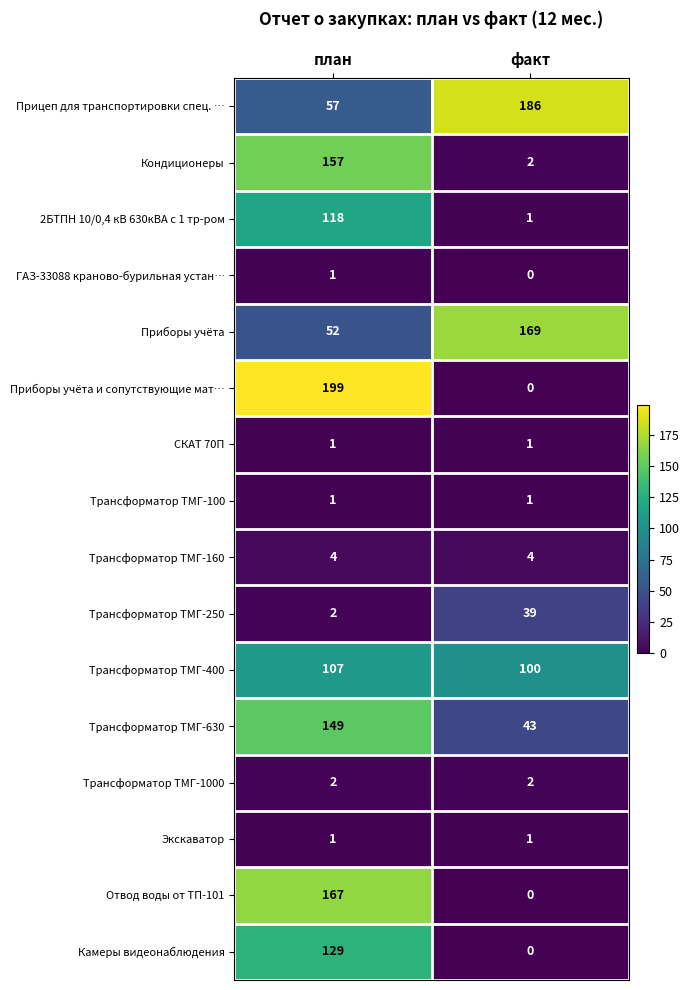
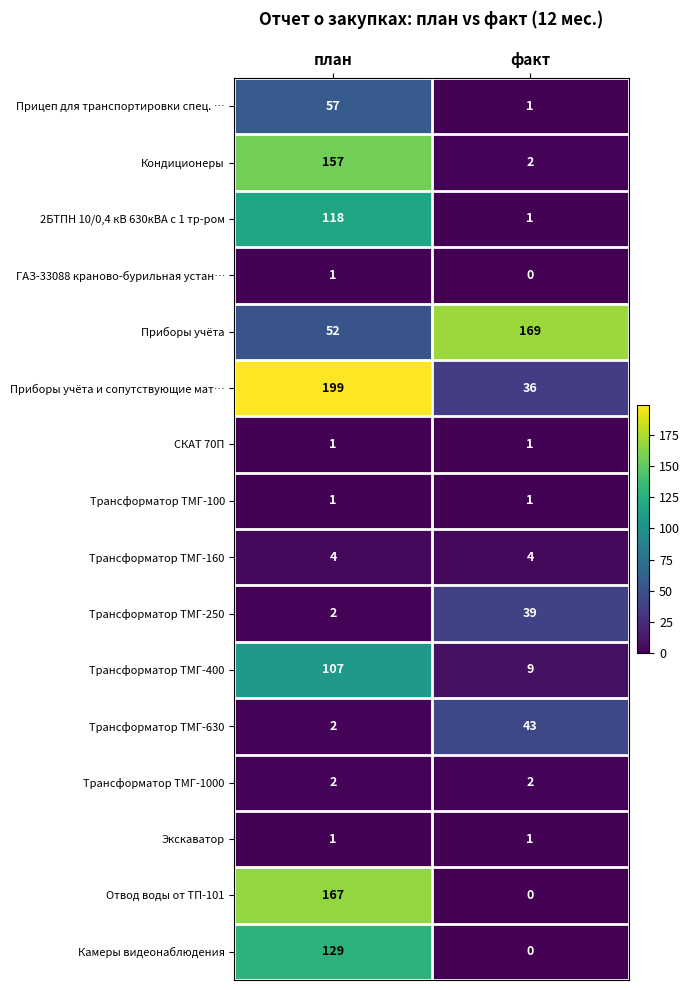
Прицеп для транспортировки спец. …, факт: 186 -> 1
Приборы учёта и сопутствующие мат…, факт: 0 -> 36
Трансформатор ТМГ-400, факт: 100 -> 9
Трансформатор ТМГ-630, план: 149 -> 2
